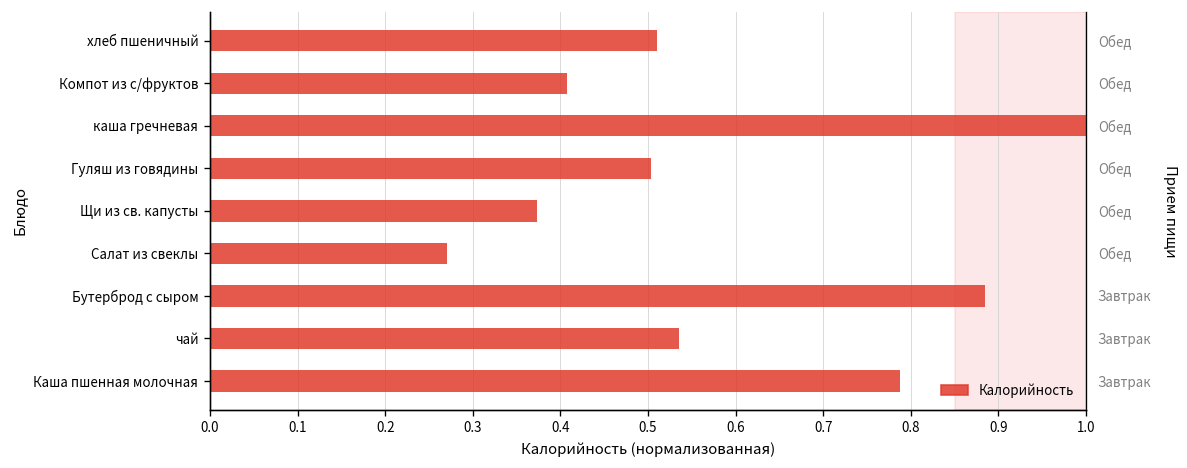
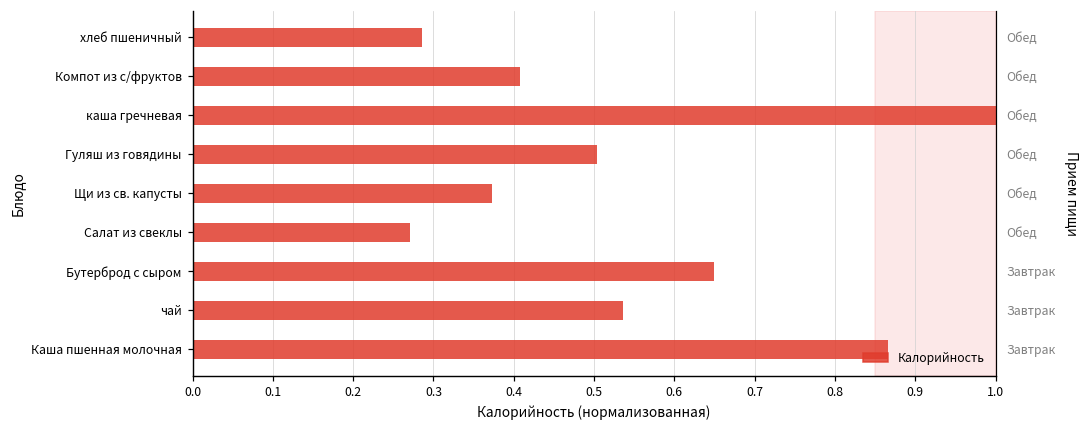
хлеб пшеничный: 0.51 -> 0.29
Бутерброд с сыром: 0.89 -> 0.65
Каша пшенная молочная: 0.79 -> 0.87
